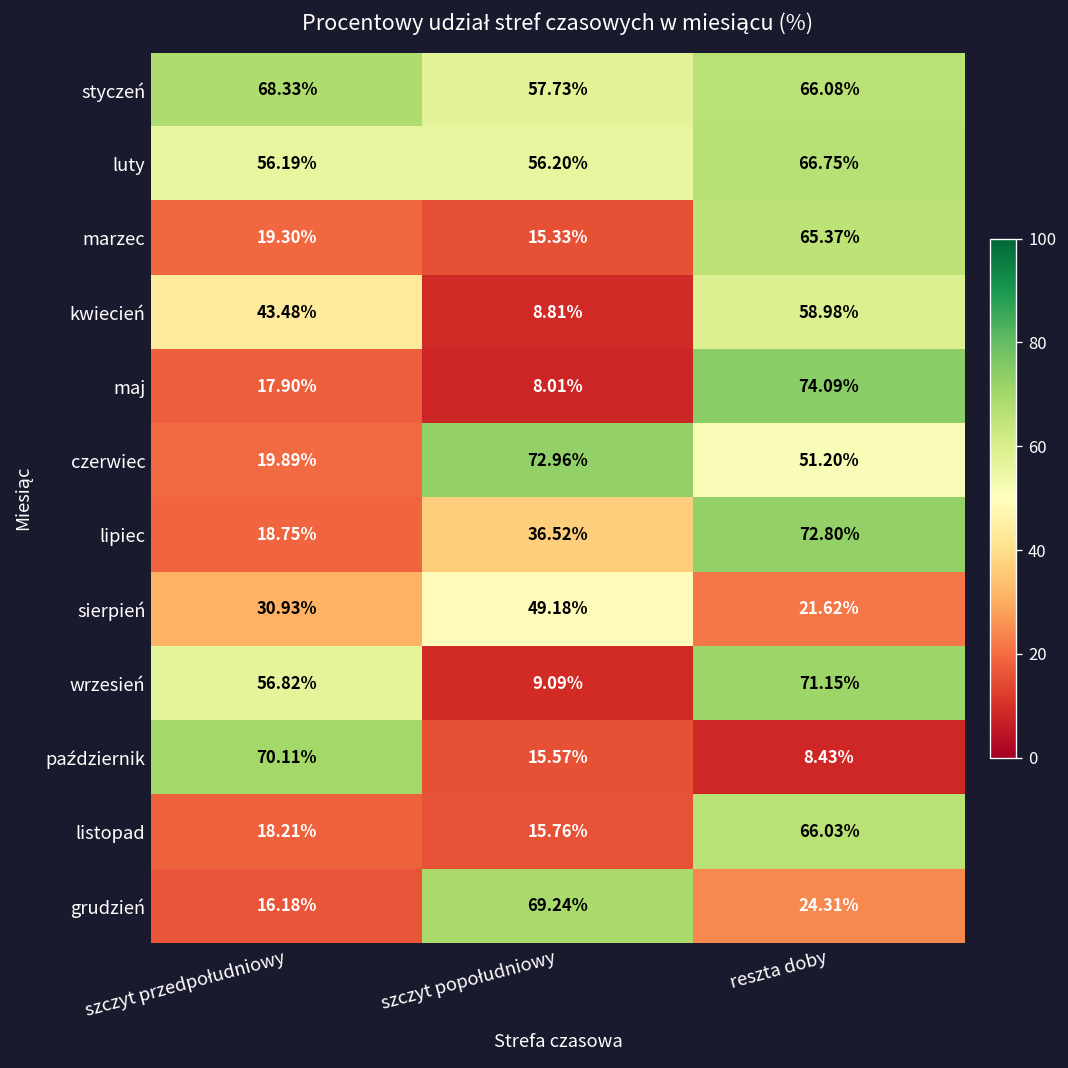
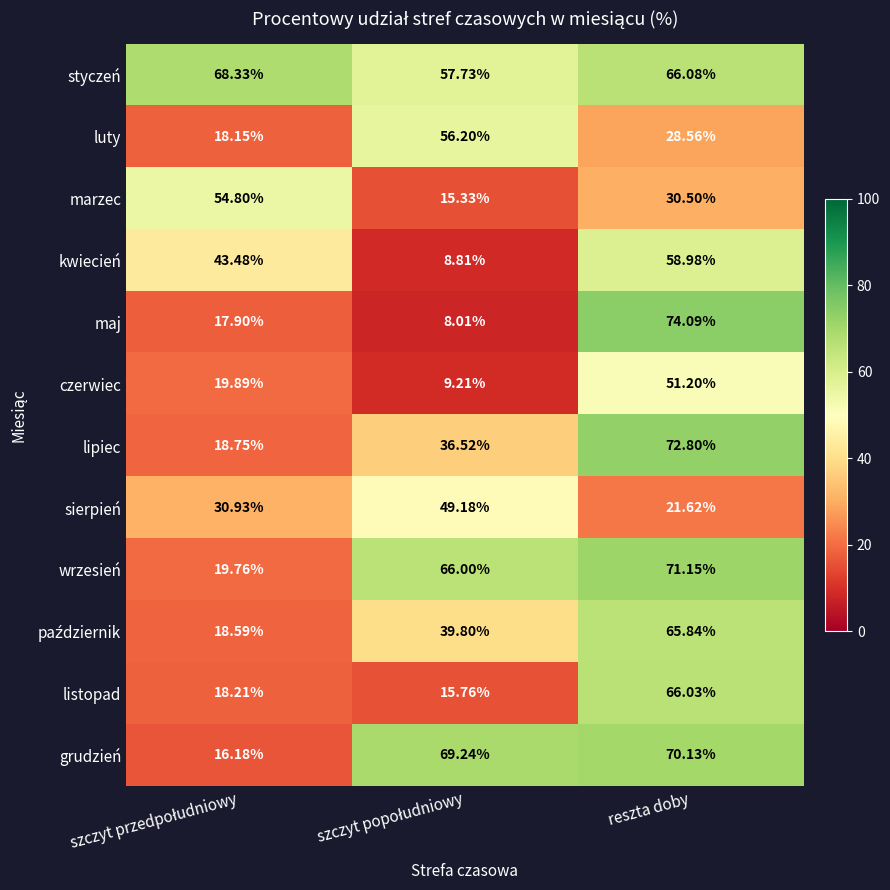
luty, szczyt przedpołudniowy: 56.19% -> 18.15%
luty, reszta doby: 66.75% -> 28.56%
marzec, szczyt przedpołudniowy: 19.30% -> 54.80%
marzec, reszta doby: 65.37% -> 30.50%
czerwiec, szczyt popołudniowy: 72.96% -> 9.21%
wrzesień, szczyt przedpołudniowy: 56.82% -> 19.76%
wrzesień, szczyt popołudniowy: 9.09% -> 66.00%
październik, szczyt przedpołudniowy: 70.11% -> 18.59%
październik, szczyt popołudniowy: 15.57% -> 39.80%
październik, reszta doby: 8.43% -> 65.84%
grudzień, reszta doby: 24.31% -> 70.13%
